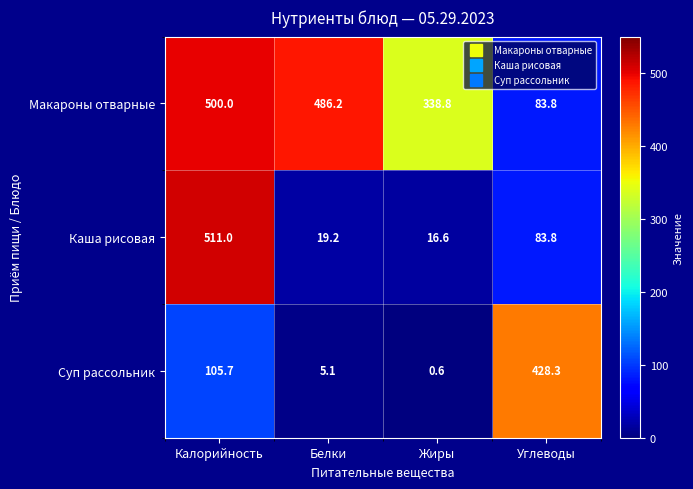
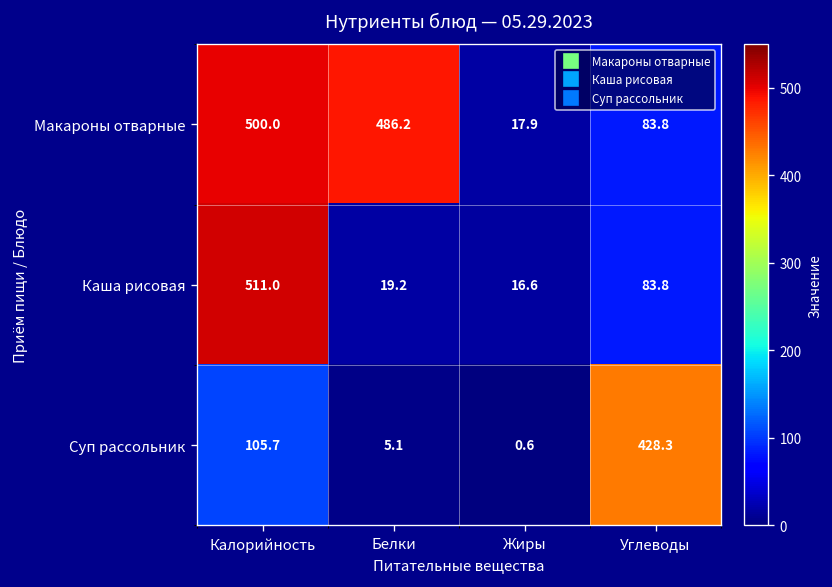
Макароны отварные, Жиры: 338.8 -> 17.9
